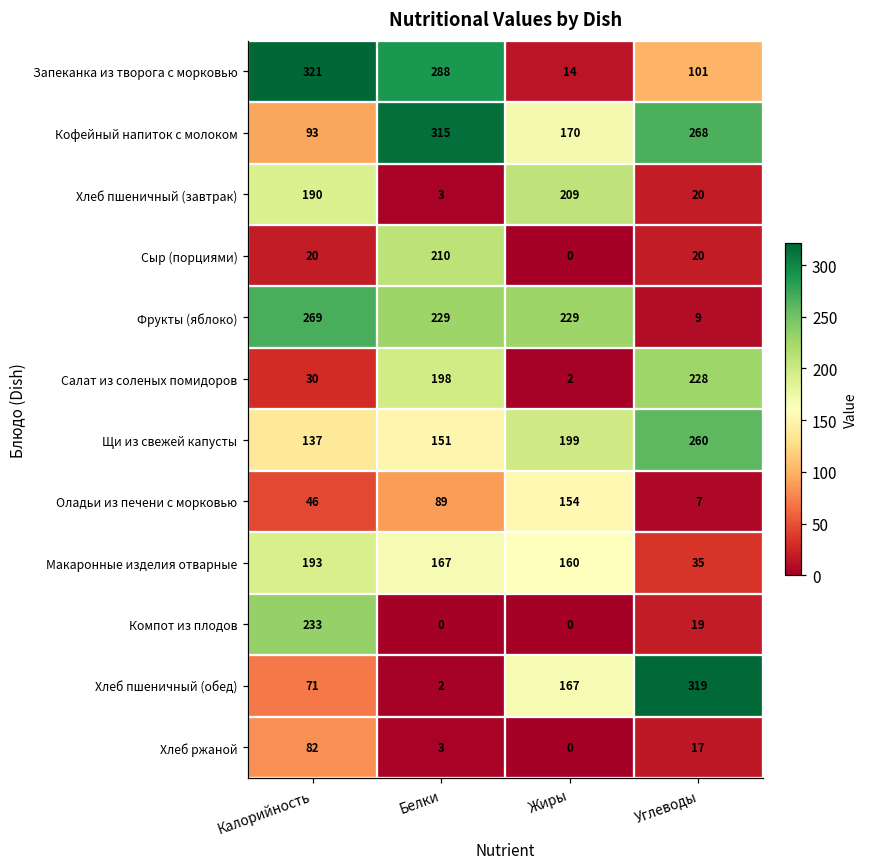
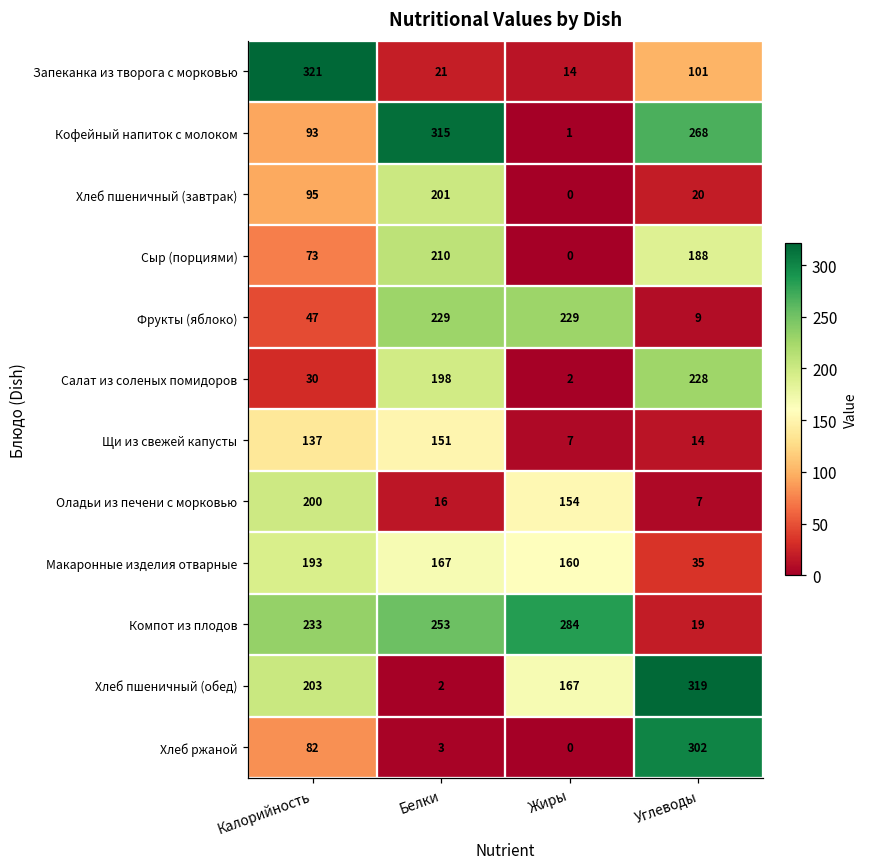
Запеканка из творога с морковью, Белки: 288 -> 21
Кофейный напиток с молоком, Жиры: 170 -> 1
Хлеб пшеничный (завтрак), Калорийность: 190 -> 95
Хлеб пшеничный (завтрак), Белки: 3 -> 201
Хлеб пшеничный (завтрак), Жиры: 209 -> 0
Сыр (порциями), Калорийность: 20 -> 73
Сыр (порциями), Углеводы: 20 -> 188
Фрукты (яблоко), Калорийность: 269 -> 47
Щи из свежей капусты, Жиры: 199 -> 7
Щи из свежей капусты, Углеводы: 260 -> 14
Оладьи из печени с морковью, Калорийность: 46 -> 200
Оладьи из печени с морковью, Белки: 89 -> 16
Компот из плодов, Белки: 0 -> 253
Компот из плодов, Жиры: 0 -> 284
Хлеб пшеничный (обед), Калорийность: 71 -> 203
Хлеб ржаной, Углеводы: 17 -> 302
